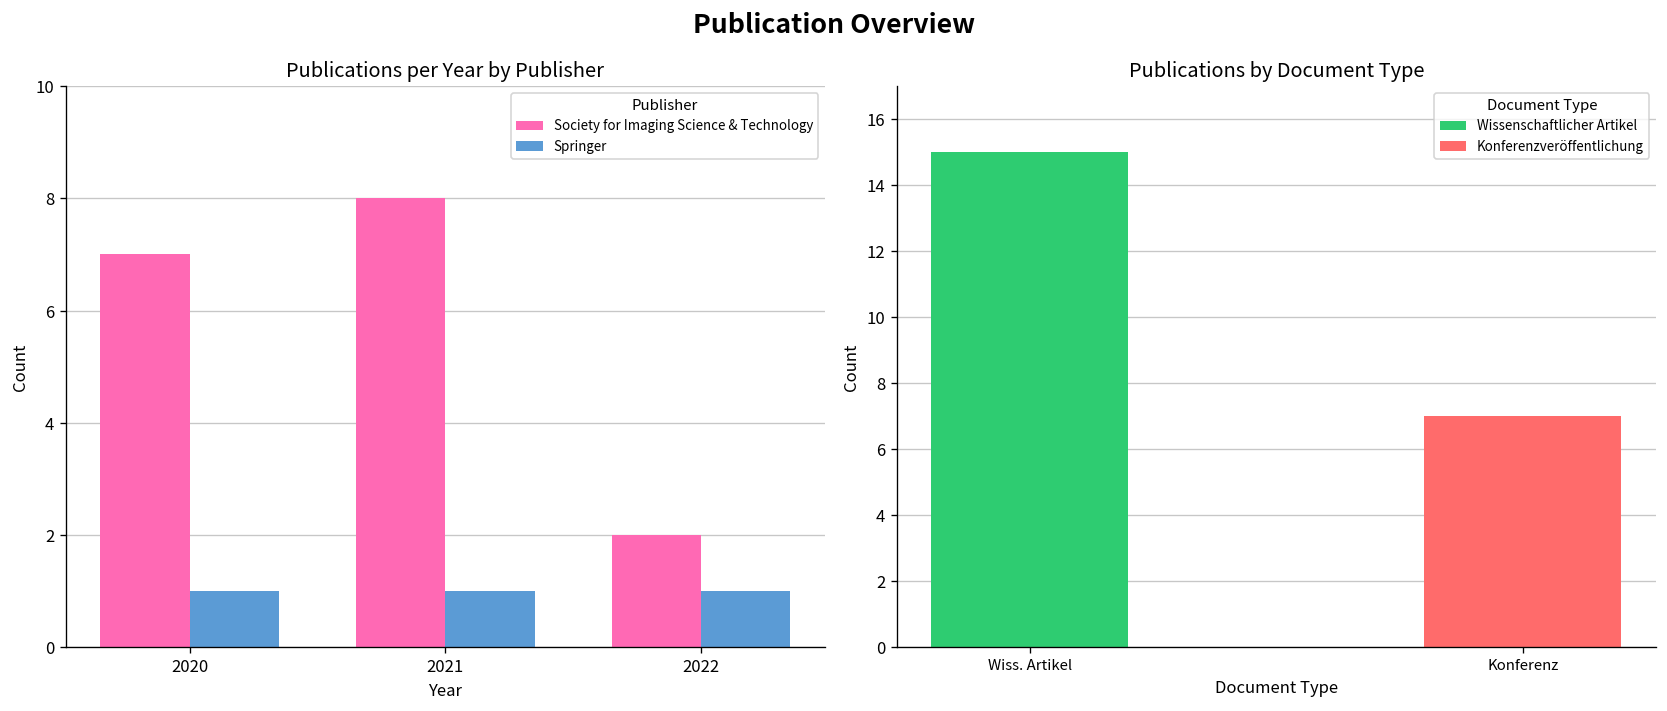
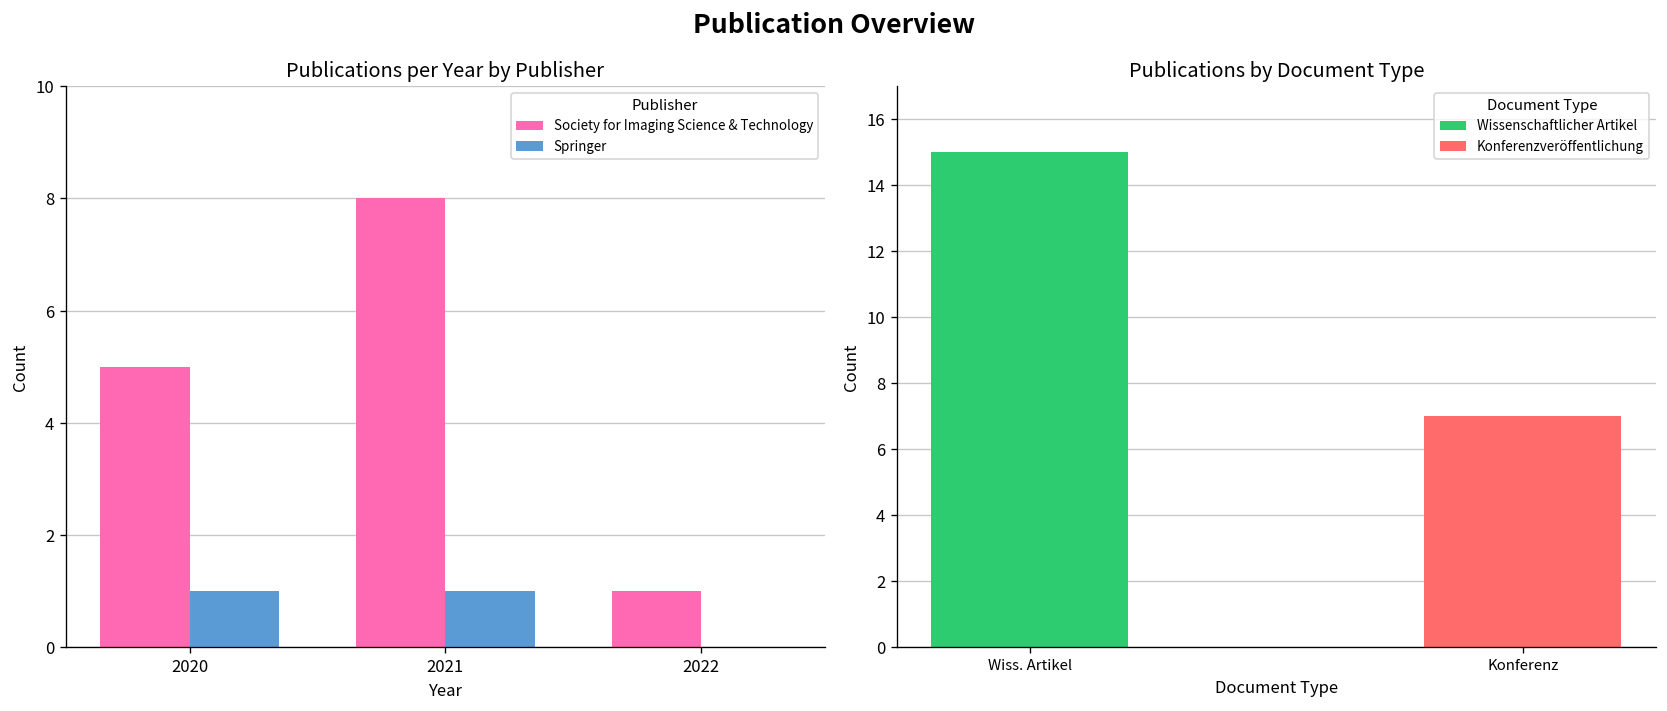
Publications per Year by Publisher, Society for Imaging Science & Technology, 2020: 7 -> 5
Publications per Year by Publisher, Society for Imaging Science & Technology, 2022: 2 -> 1
Publications per Year by Publisher, Springer, 2022: 1 -> 0
